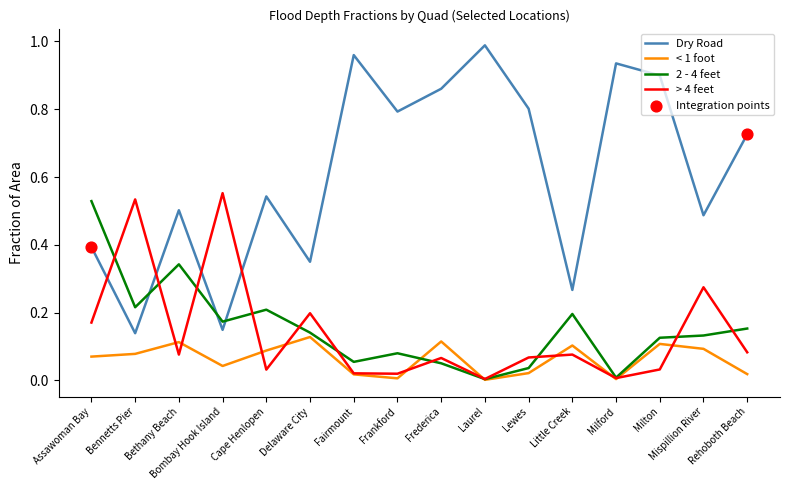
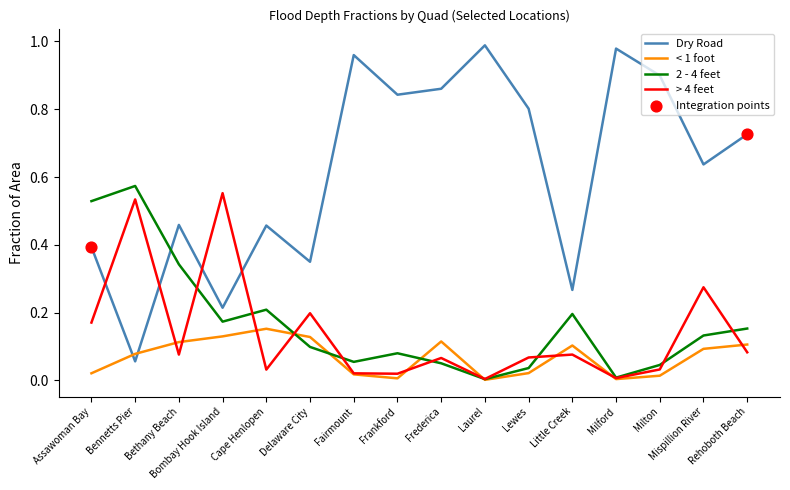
< 1 foot, Assawoman Bay: 0.07 -> 0.02
Dry Road, Bennetts Pier: 0.14 -> 0.06
2 - 4 feet, Bennetts Pier: 0.22 -> 0.57
Dry Road, Bethany Beach: 0.50 -> 0.46
Dry Road, Bombay Hook Island: 0.15 -> 0.21
< 1 foot, Bombay Hook Island: 0.04 -> 0.13
Dry Road, Cape Henlopen: 0.54 -> 0.46
< 1 foot, Cape Henlopen: 0.09 -> 0.15
2 - 4 feet, Delaware City: 0.14 -> 0.10
Dry Road, Frankford: 0.79 -> 0.84
Dry Road, Milford: 0.94 -> 0.98
< 1 foot, Milton: 0.11 -> 0.01
2 - 4 feet, Milton: 0.13 -> 0.05
Dry Road, Mispillion River: 0.49 -> 0.64
< 1 foot, Rehoboth Beach: 0.02 -> 0.11
